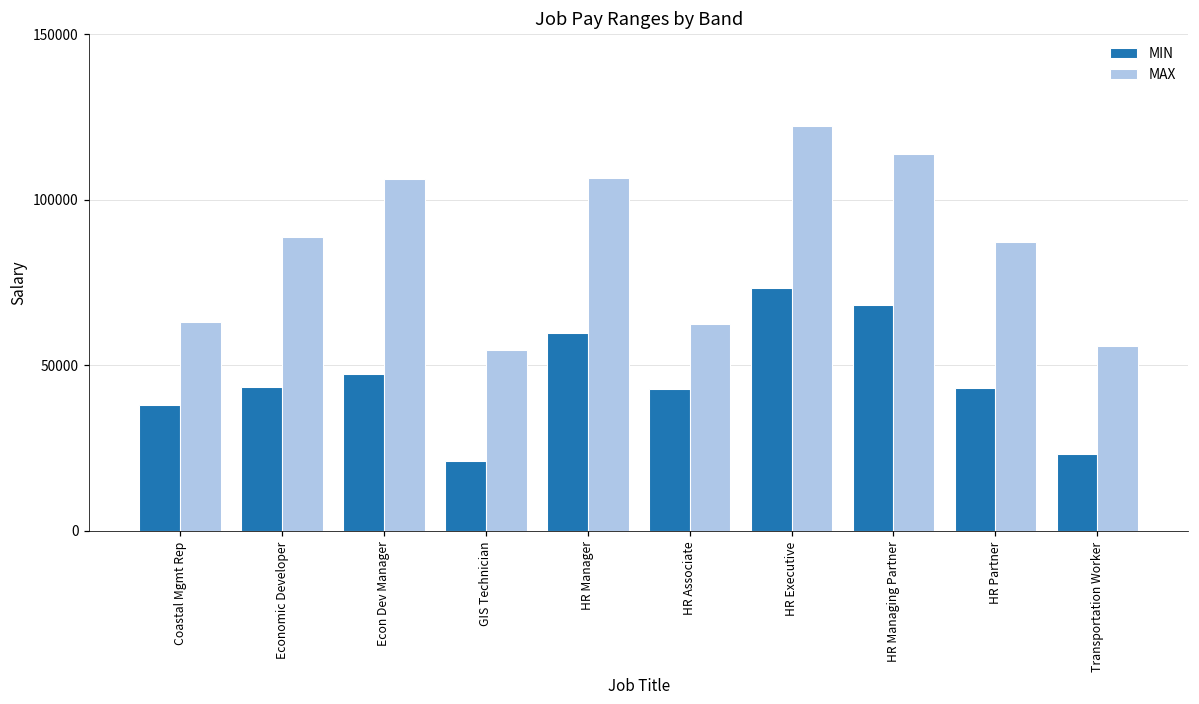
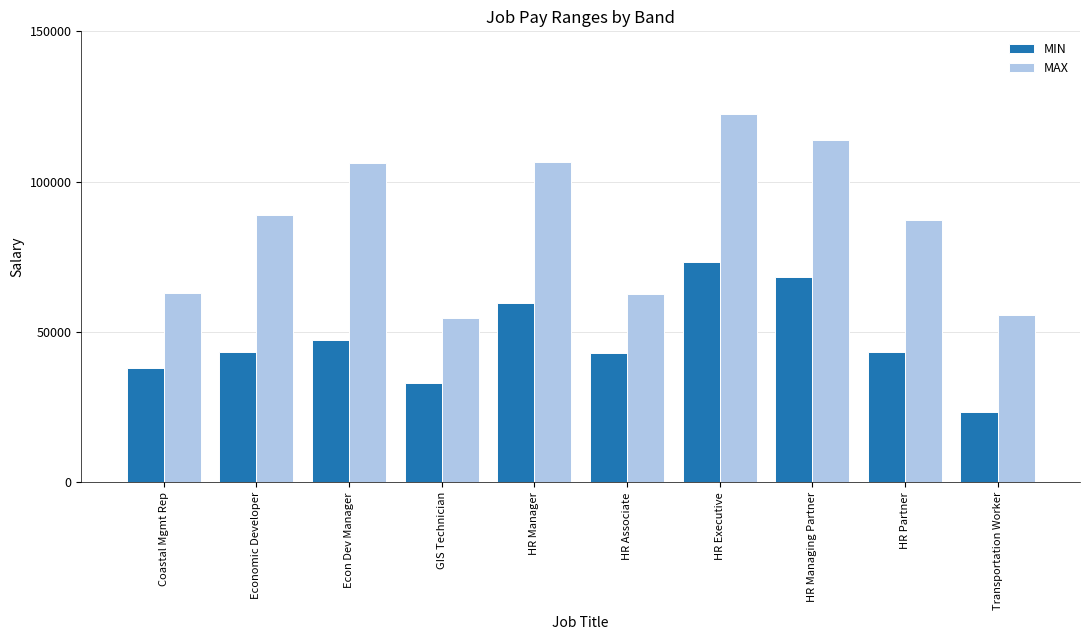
MIN, GIS Technician: 21000 -> 33000
